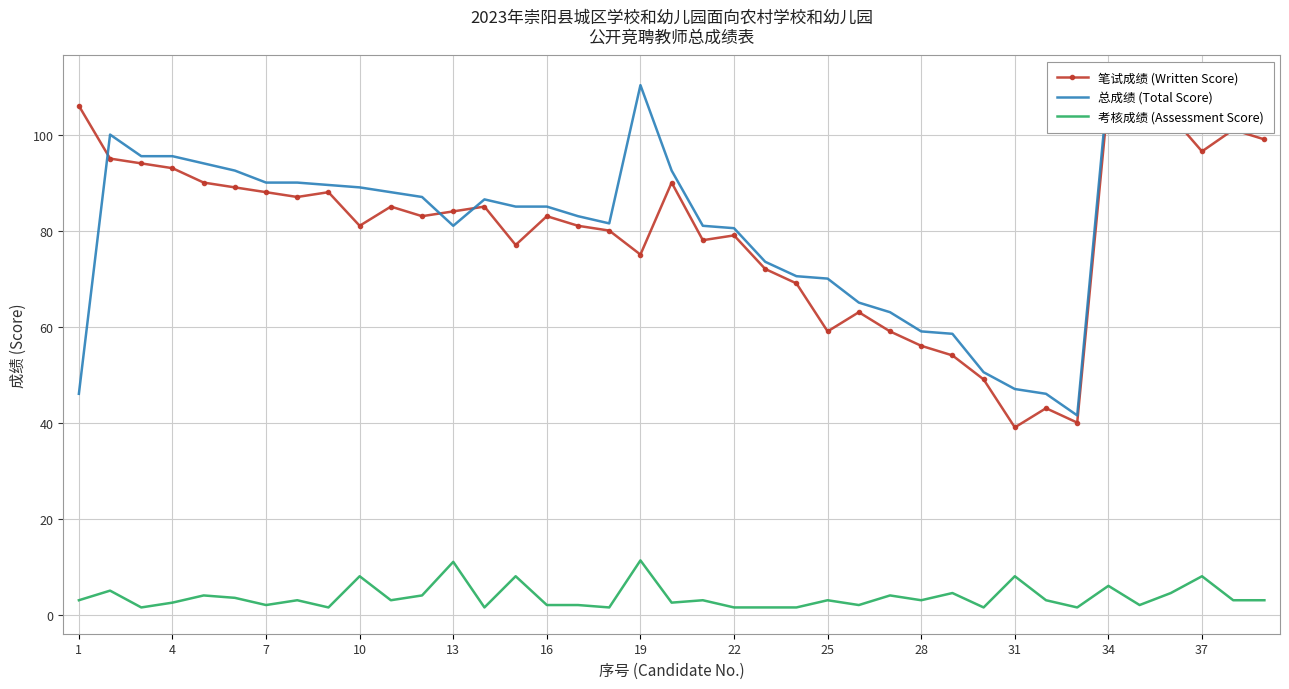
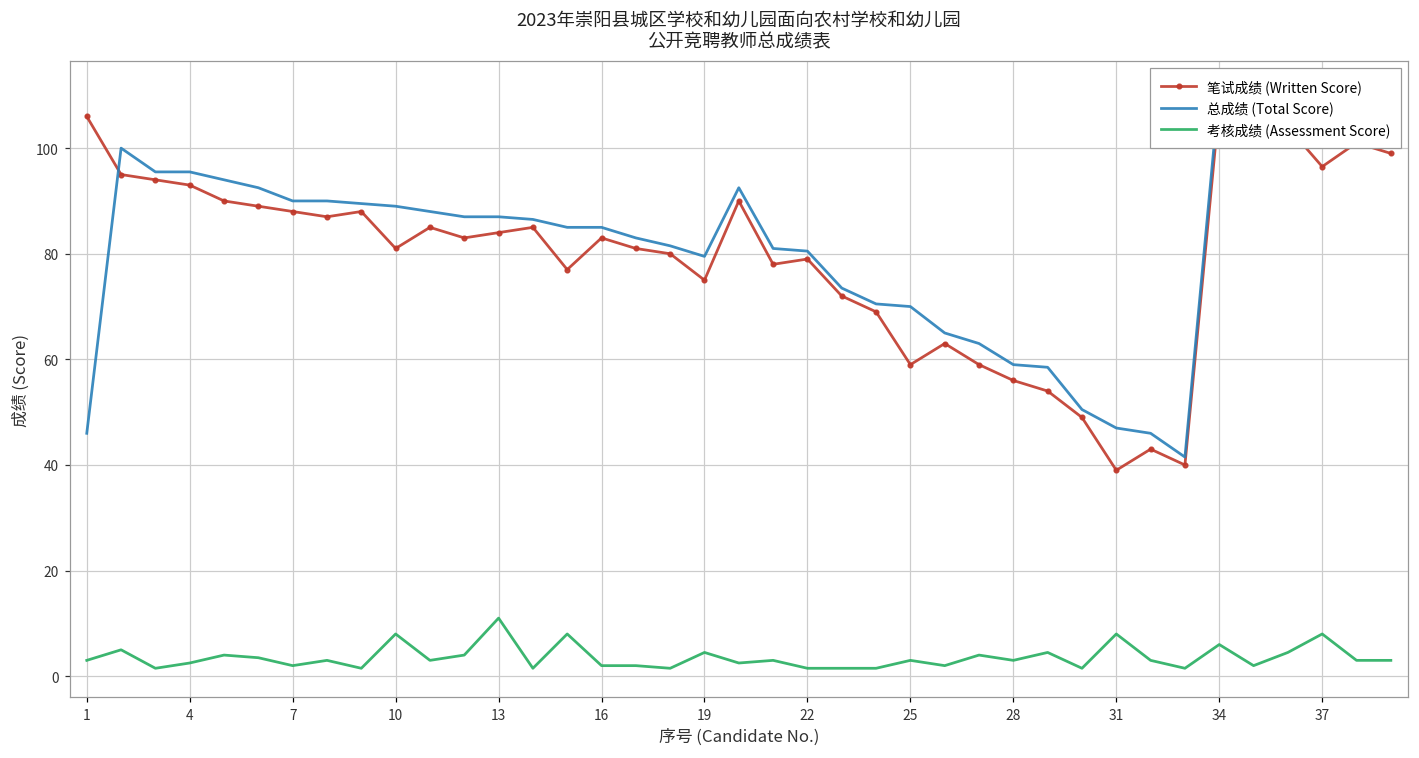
总成绩 (Total Score), 13: 81 -> 87
总成绩 (Total Score), 19: 110 -> 80
考核成绩 (Assessment Score), 19: 11 -> 5
